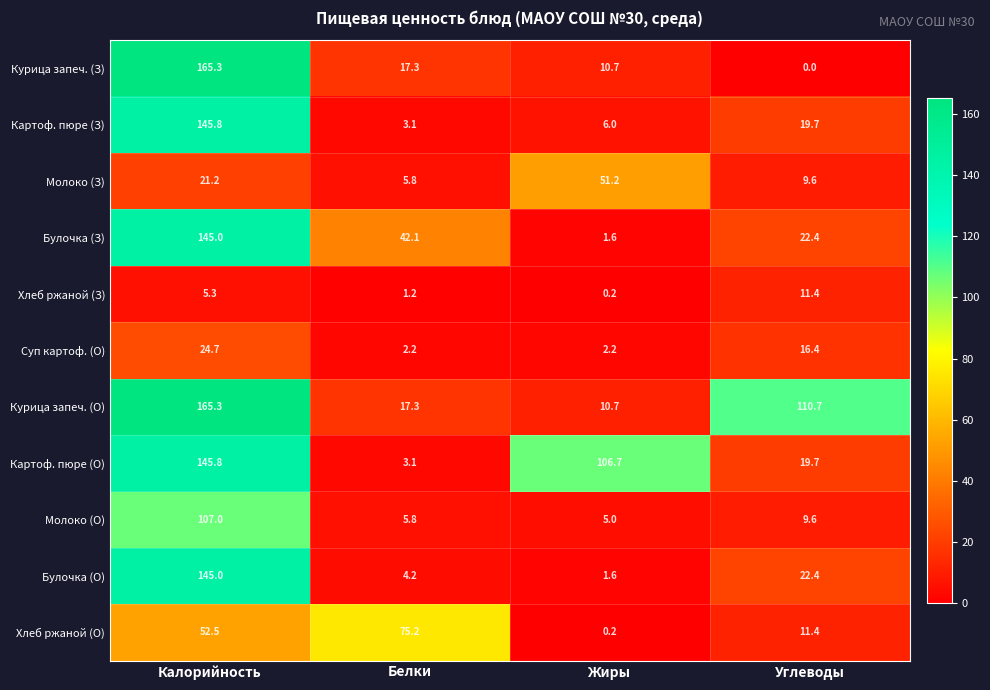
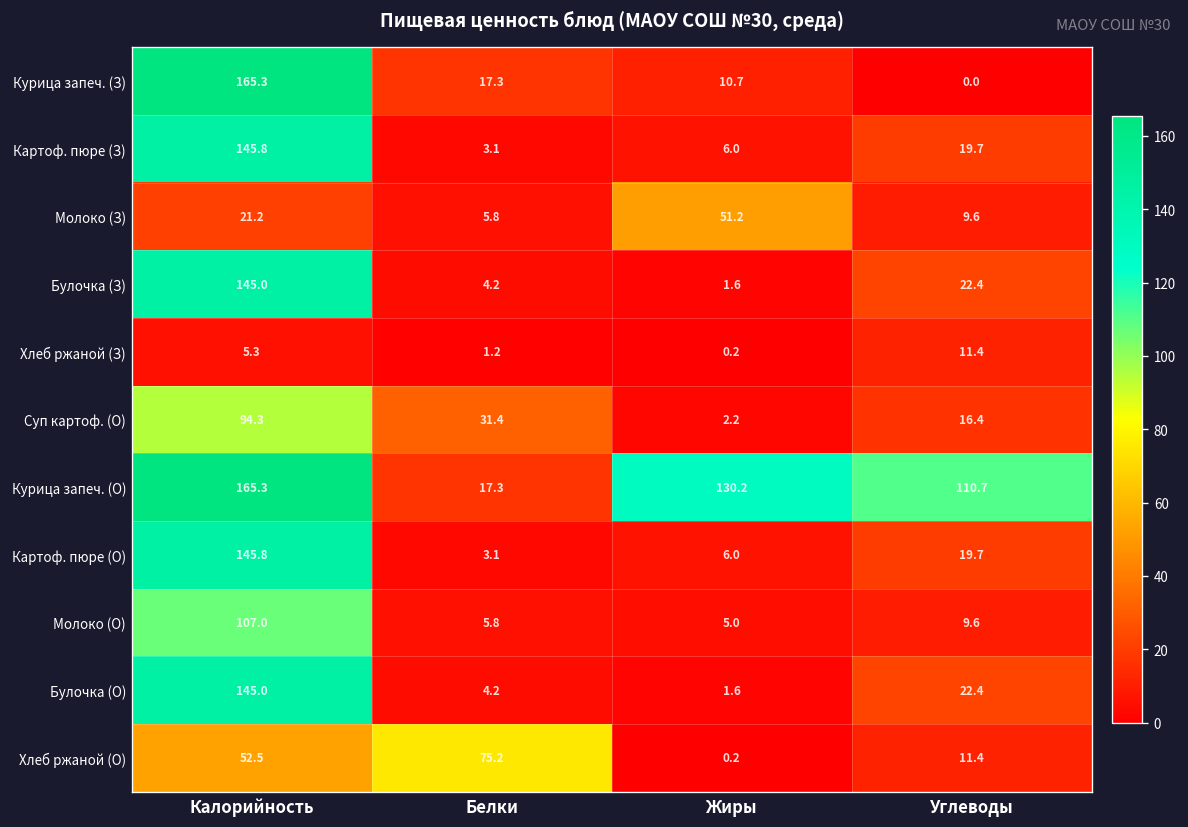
Булочка (З), Белки: 42.1 -> 4.2
Суп картоф. (О), Калорийность: 24.7 -> 94.3
Суп картоф. (О), Белки: 2.2 -> 31.4
Курица запеч. (О), Жиры: 10.7 -> 130.2
Картоф. пюре (О), Жиры: 106.7 -> 6.0
